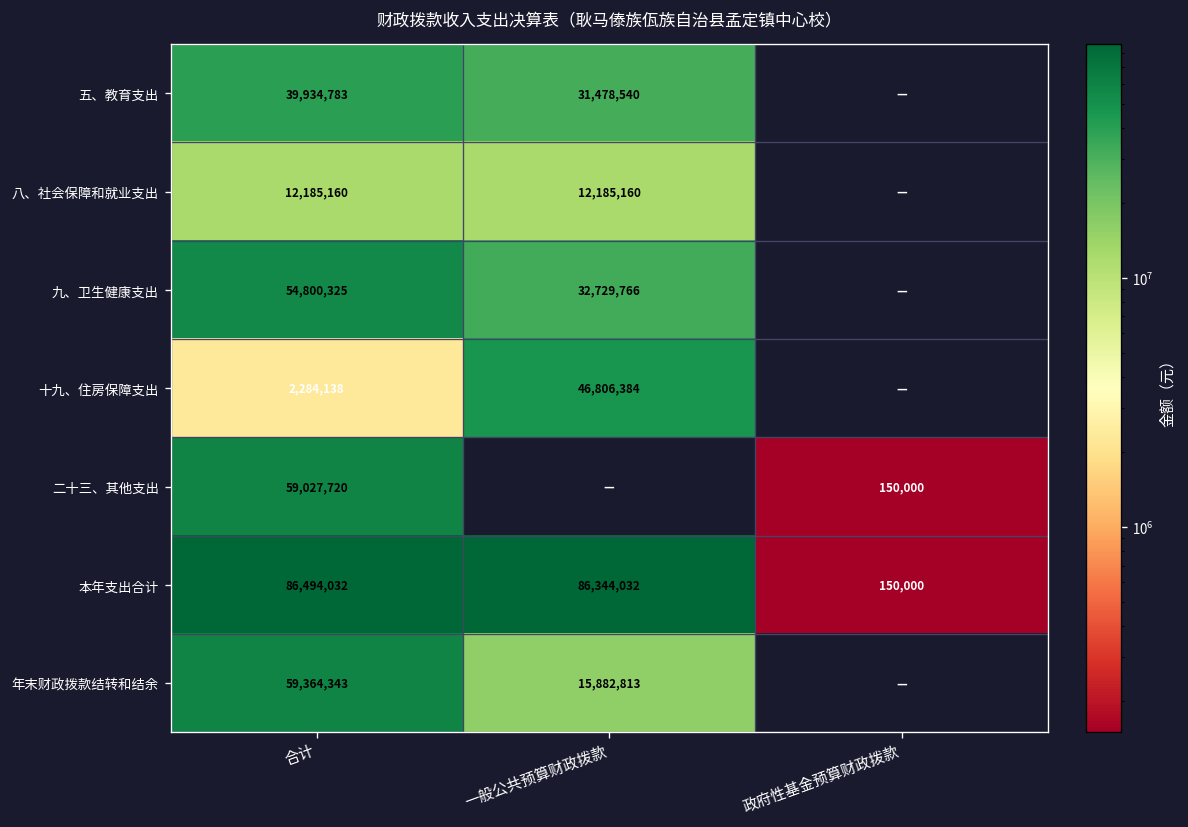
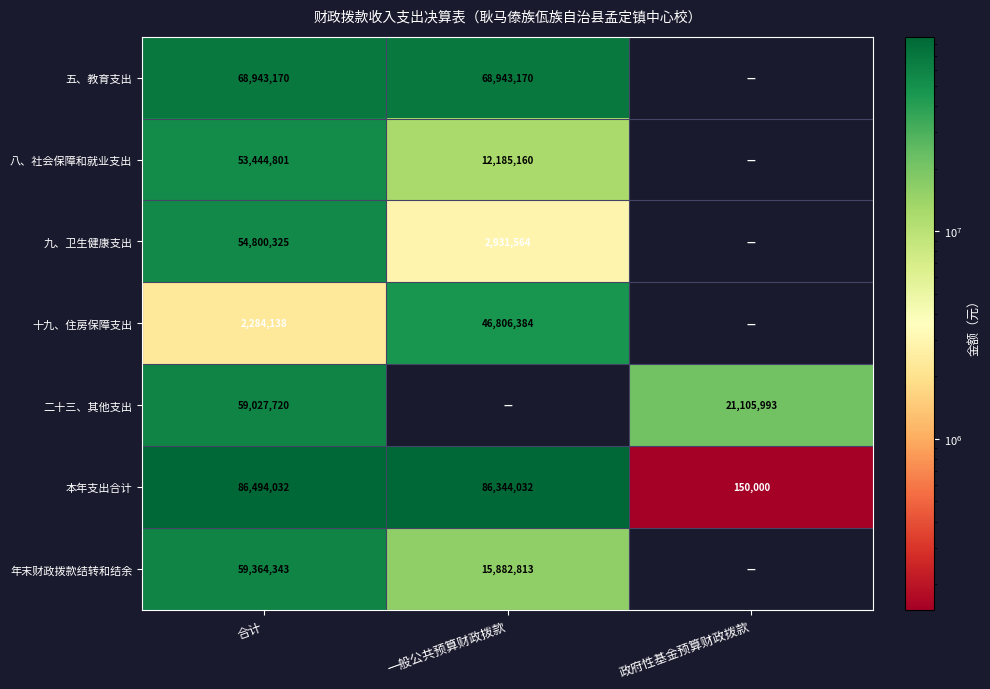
五、教育支出, 合计: 39,934,783 -> 68,943,170
五、教育支出, 一般公共预算财政拨款: 31,478,540 -> 68,943,170
八、社会保障和就业支出, 合计: 12,185,160 -> 53,444,801
九、卫生健康支出, 一般公共预算财政拨款: 32,729,766 -> 2,931,564
二十三、其他支出, 政府性基金预算财政拨款: 150,000 -> 21,105,993
